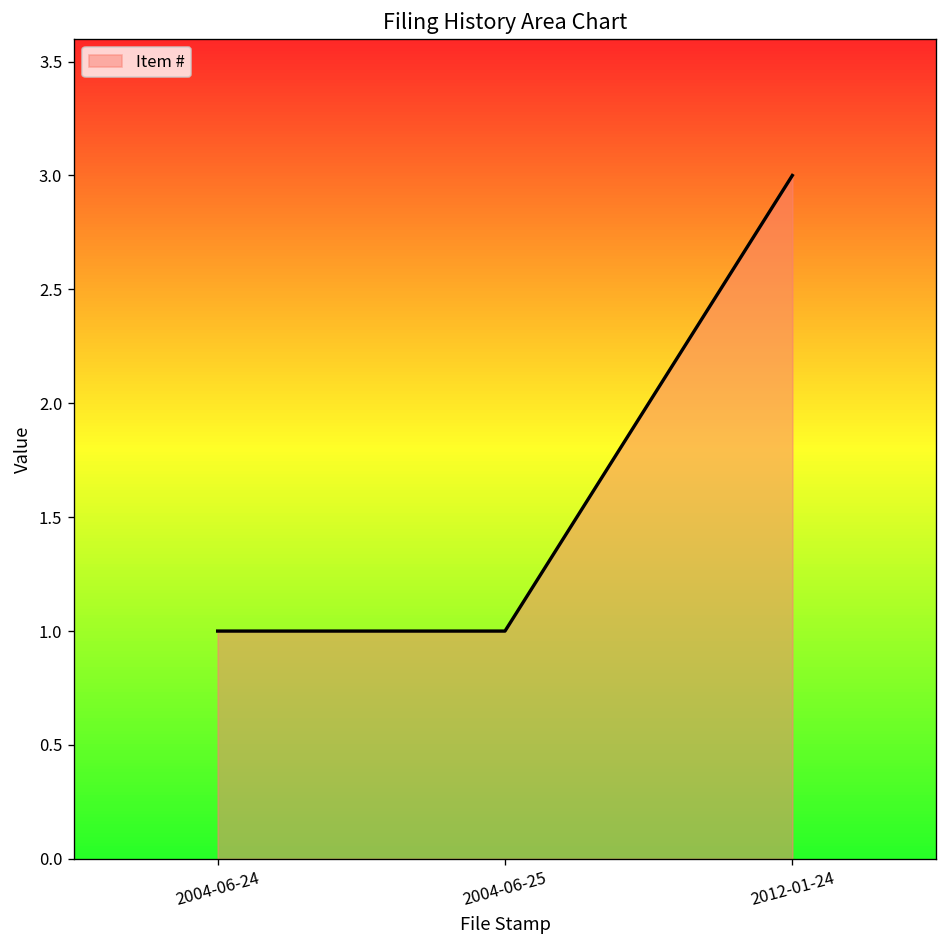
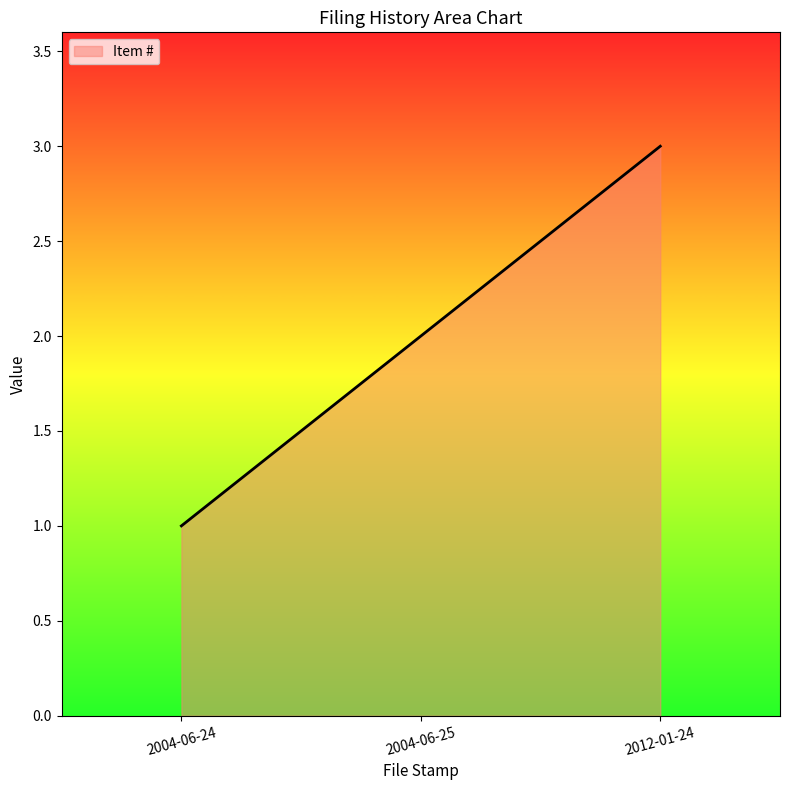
2004-06-25: 1 -> 2
